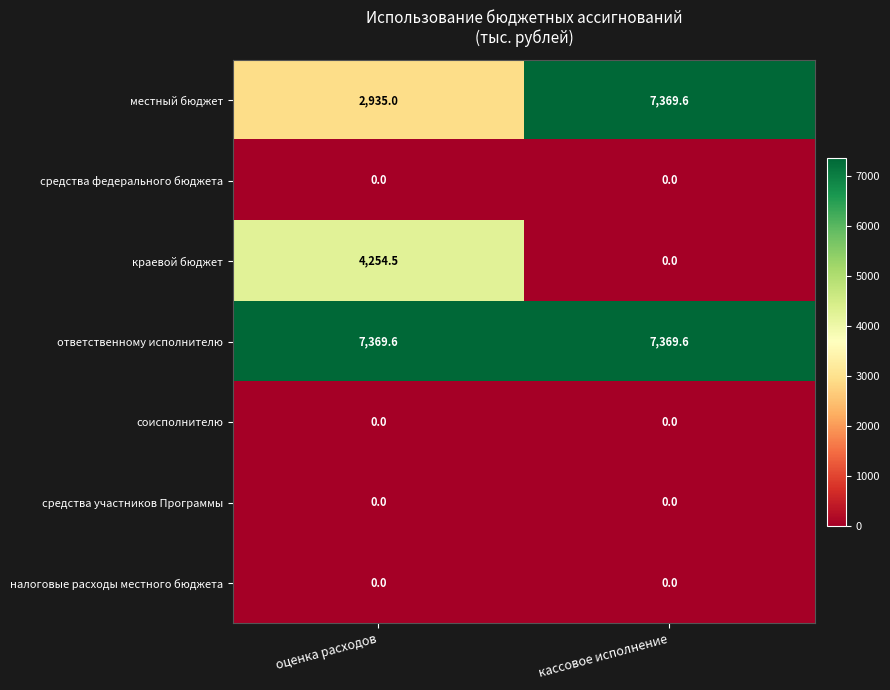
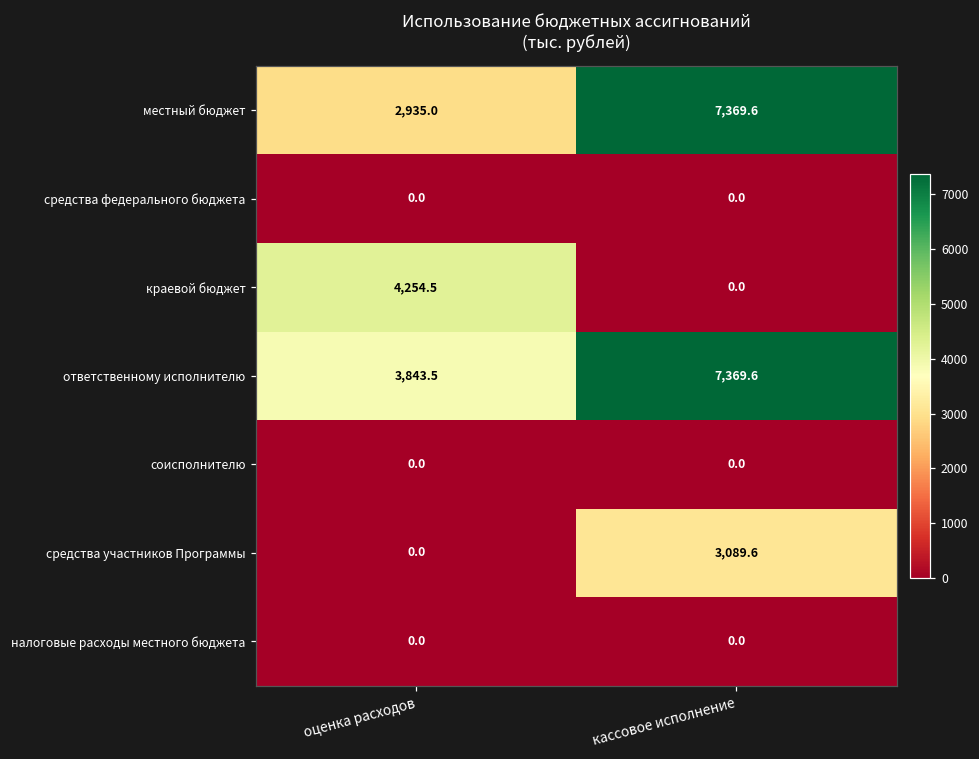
ответственному исполнителю, оценка расходов: 7,369.6 -> 3,843.5
средства участников Программы, кассовое исполнение: 0.0 -> 3,089.6
